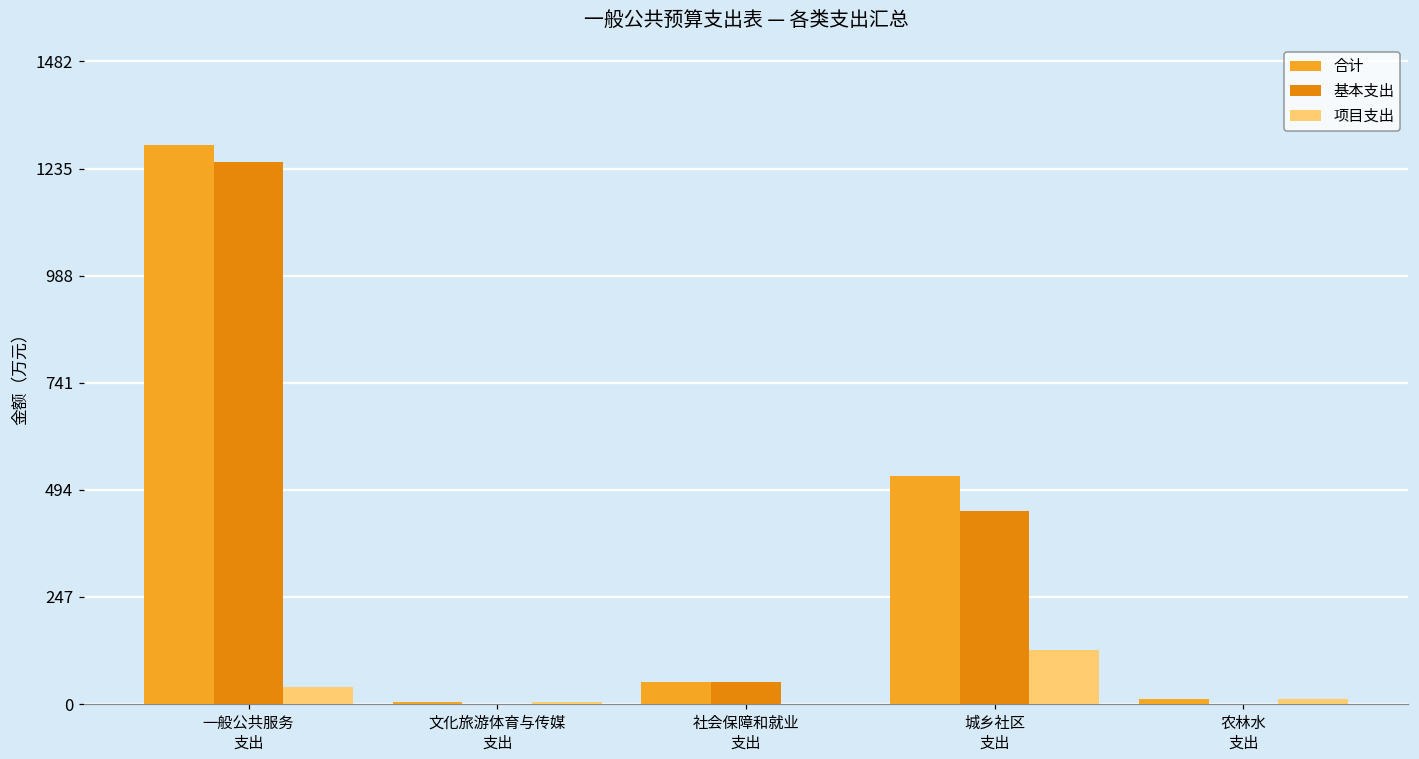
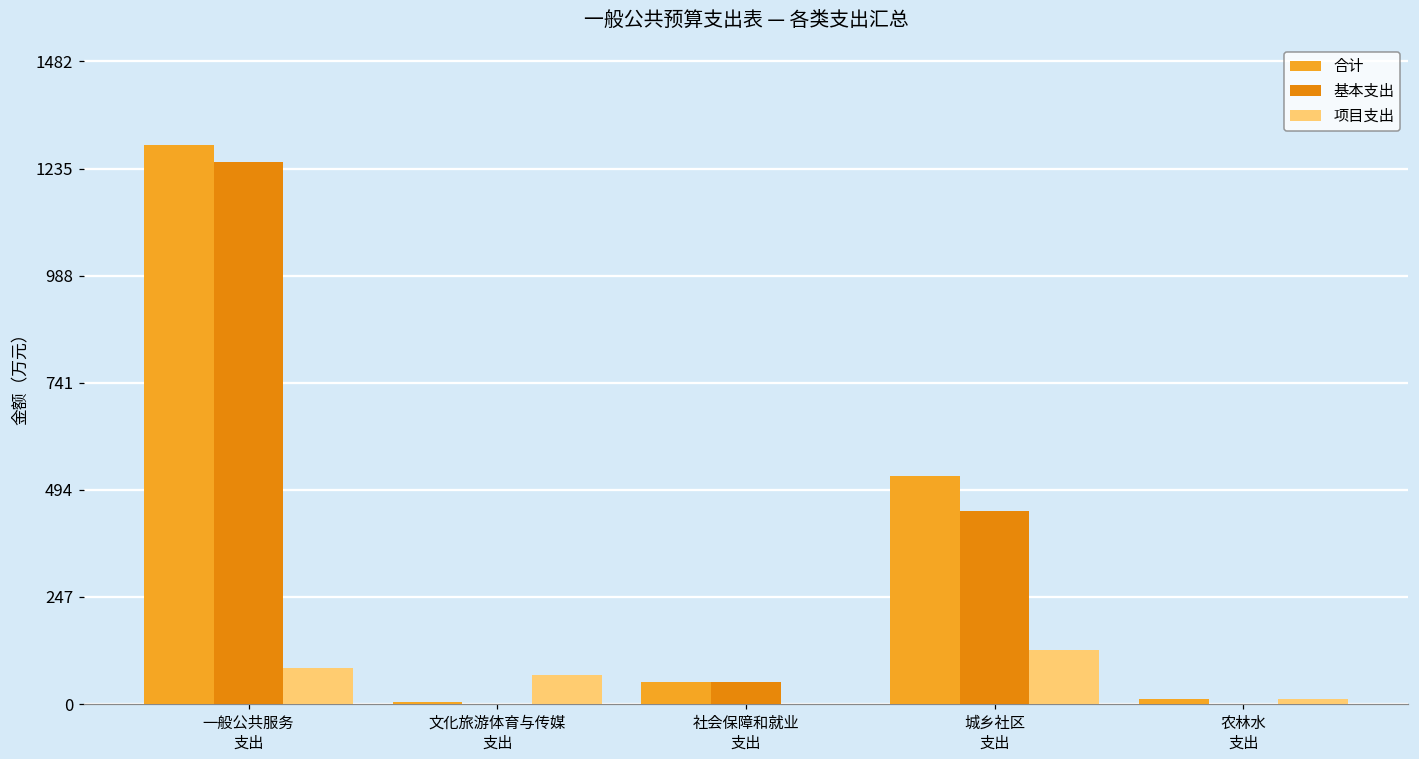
项目支出, 一般公共服务 支出: 40 -> 80
项目支出, 文化旅游体育与传媒 支出: 10 -> 70
